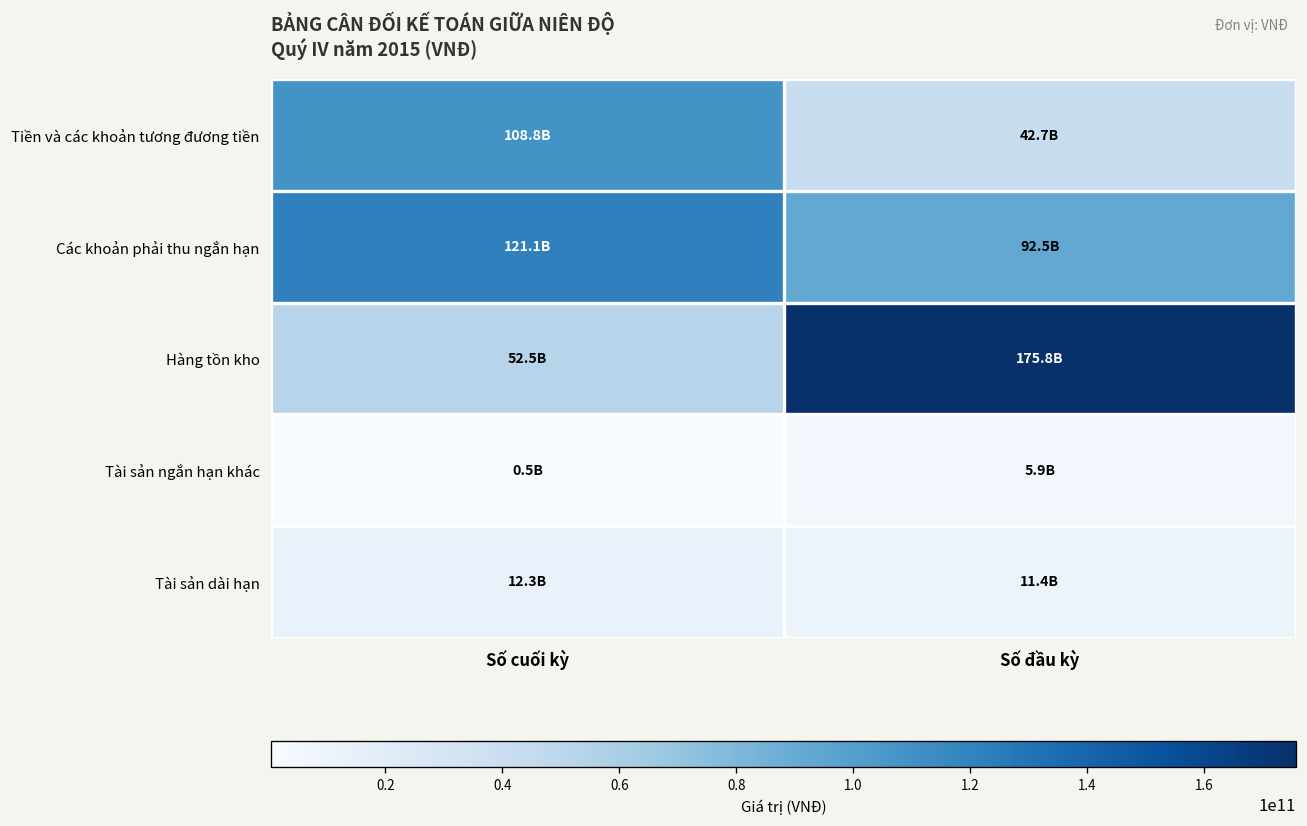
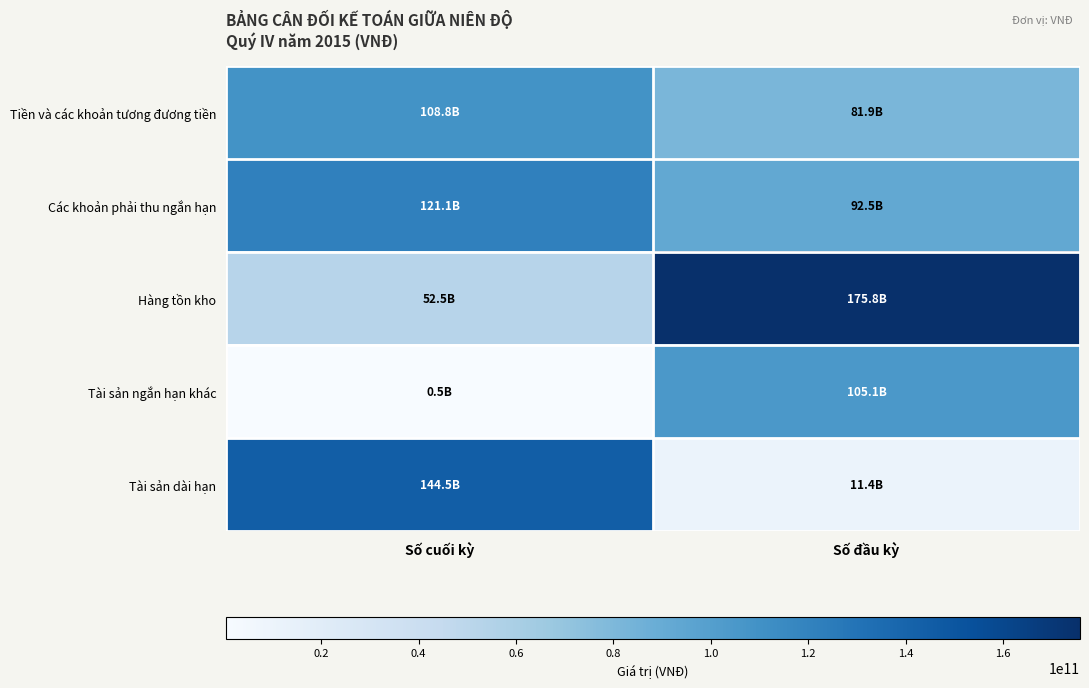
Tiền và các khoản tương đương tiền, Số đầu kỳ: 42.7B -> 81.9B
Tài sản ngắn hạn khác, Số đầu kỳ: 5.9B -> 105.1B
Tài sản dài hạn, Số cuối kỳ: 12.3B -> 144.5B
